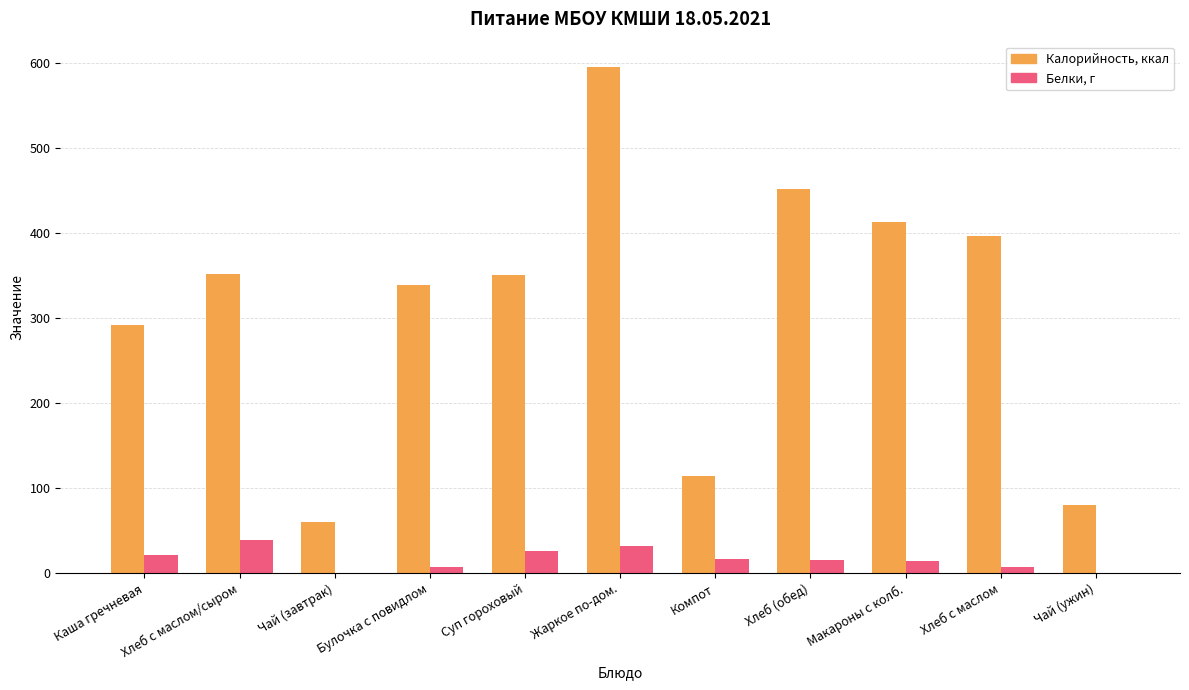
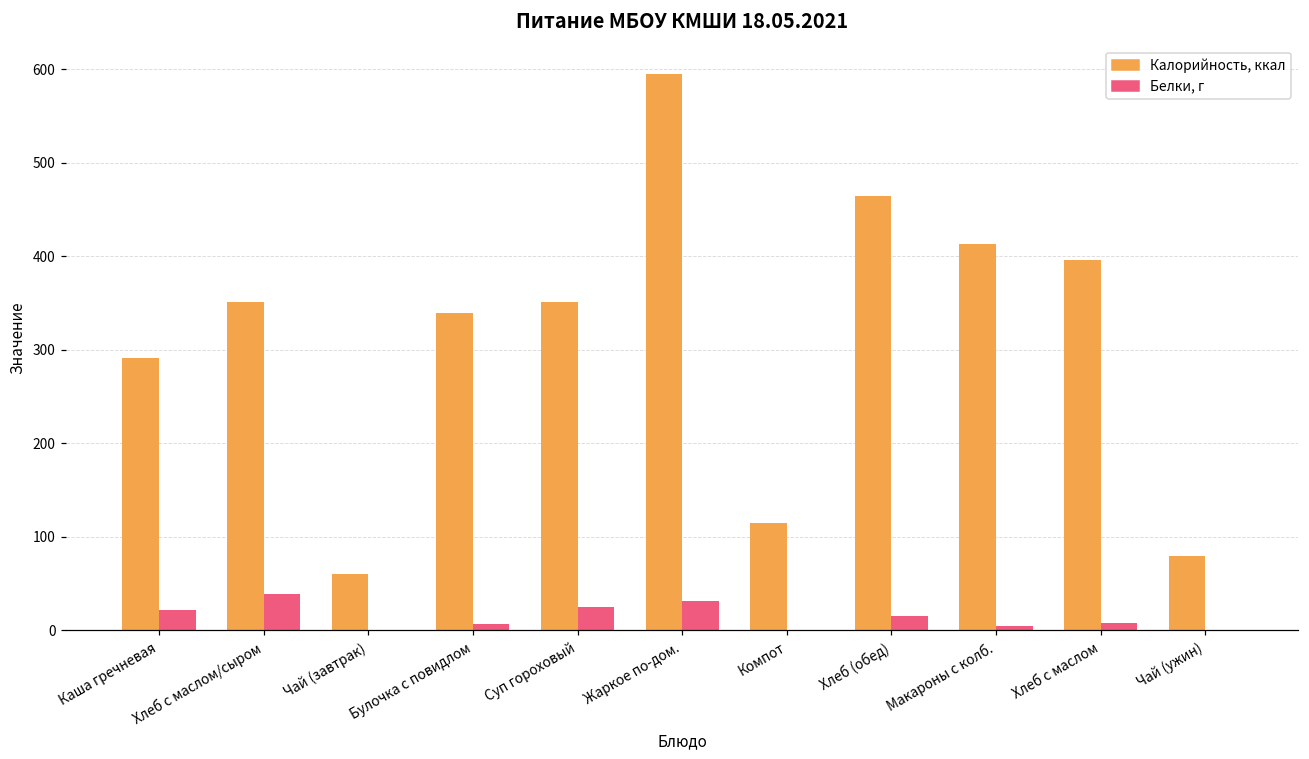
Белки, г, Компот: 20 -> 0
Калорийность, ккал, Хлеб (обед): 450 -> 460
Белки, г, Макароны с колб.: 10 -> 0
